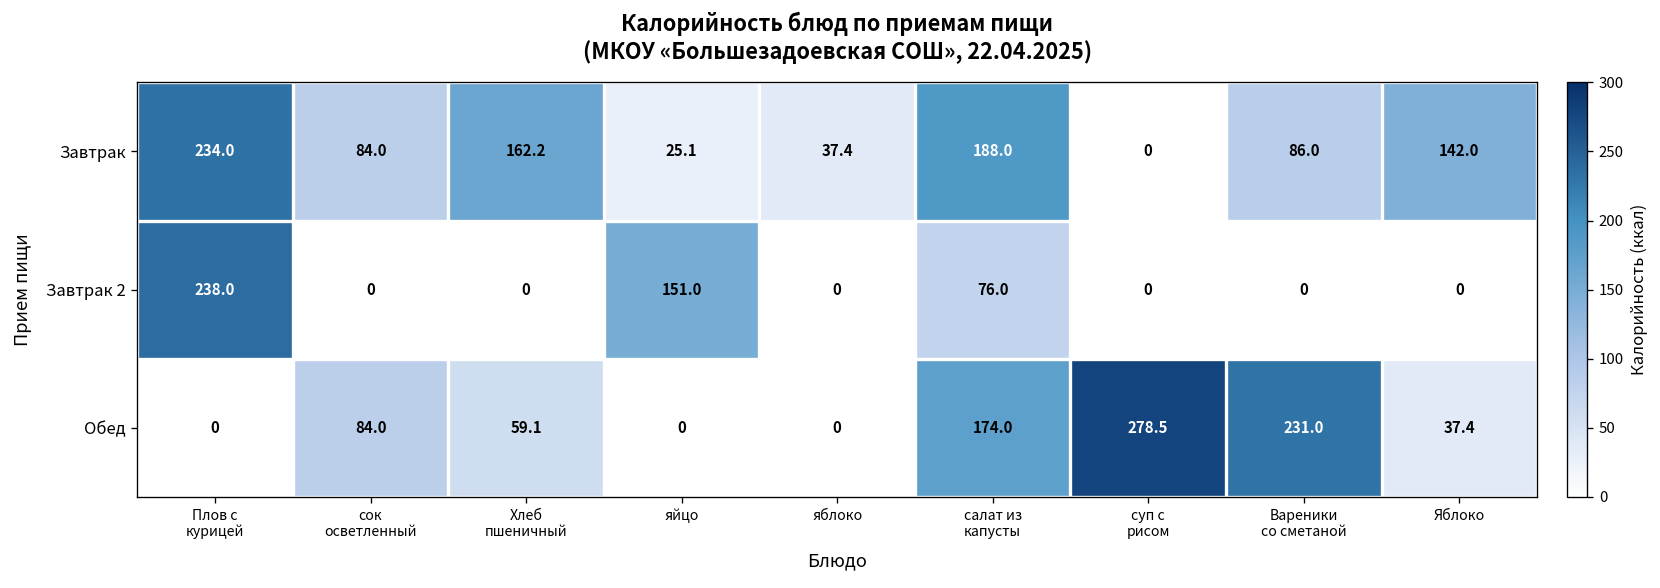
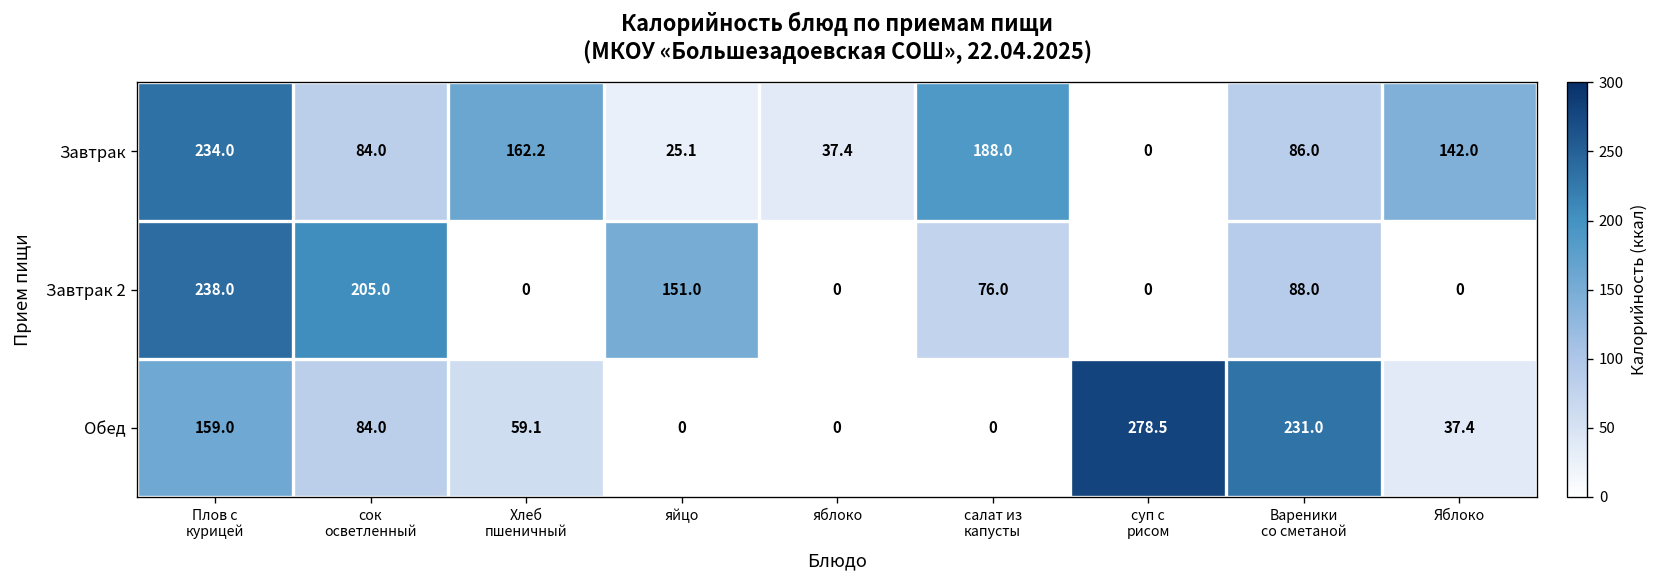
Завтрак 2, сок осветленный: 0 -> 205.0
Завтрак 2, Вареники со сметаной: 0 -> 88.0
Обед, Плов с курицей: 0 -> 159.0
Обед, салат из капусты: 174.0 -> 0
